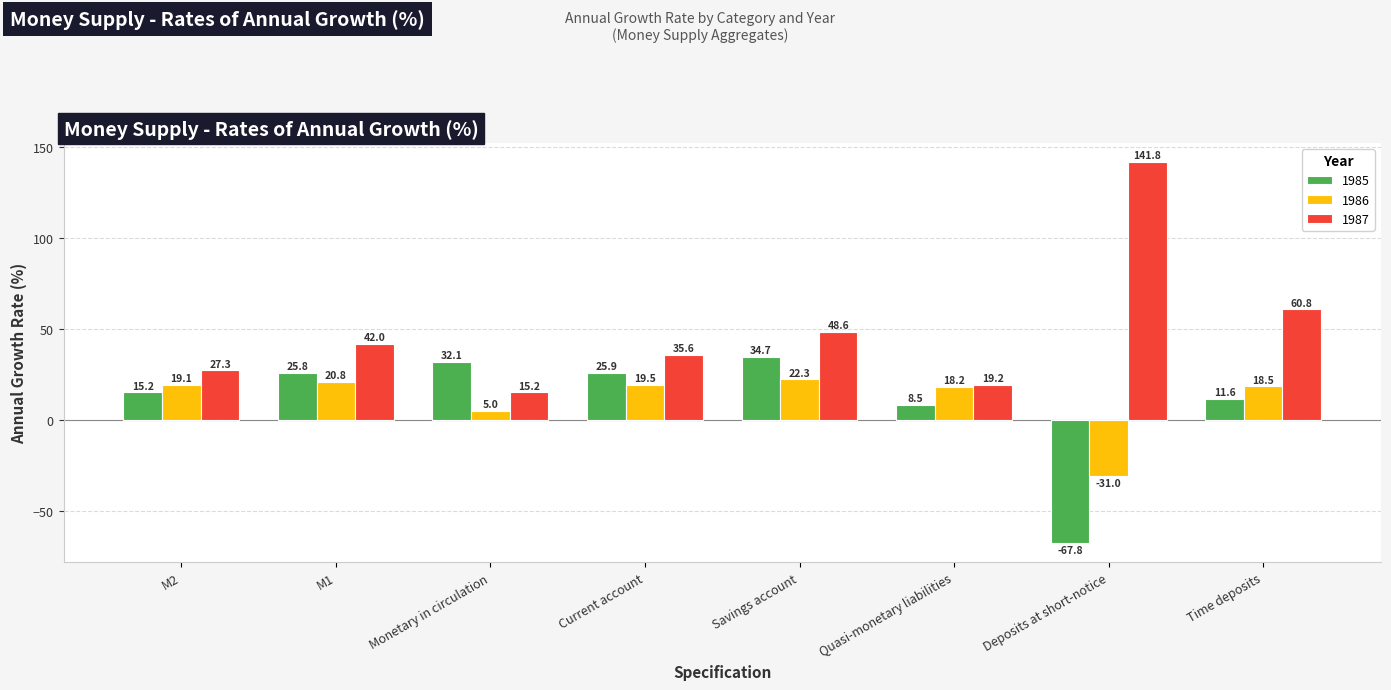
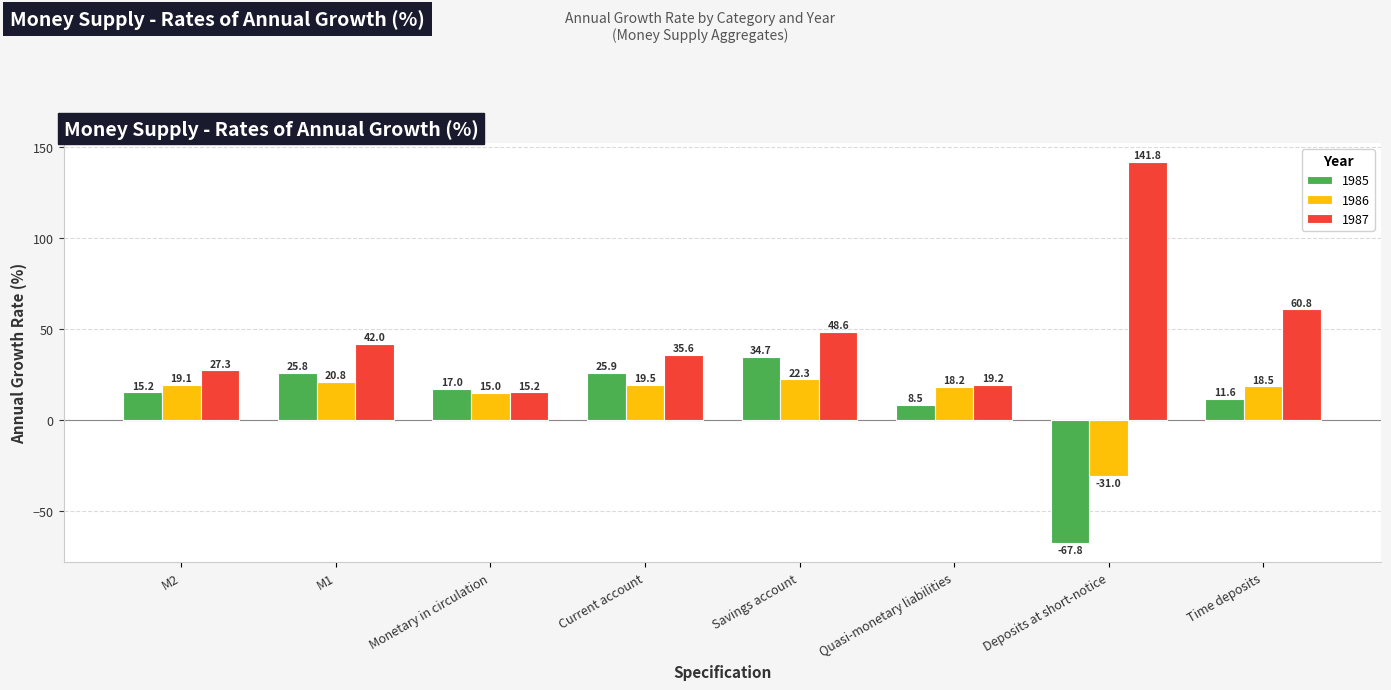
1985, Monetary in circulation: 32.1 -> 17.0
1986, Monetary in circulation: 5.0 -> 15.0
